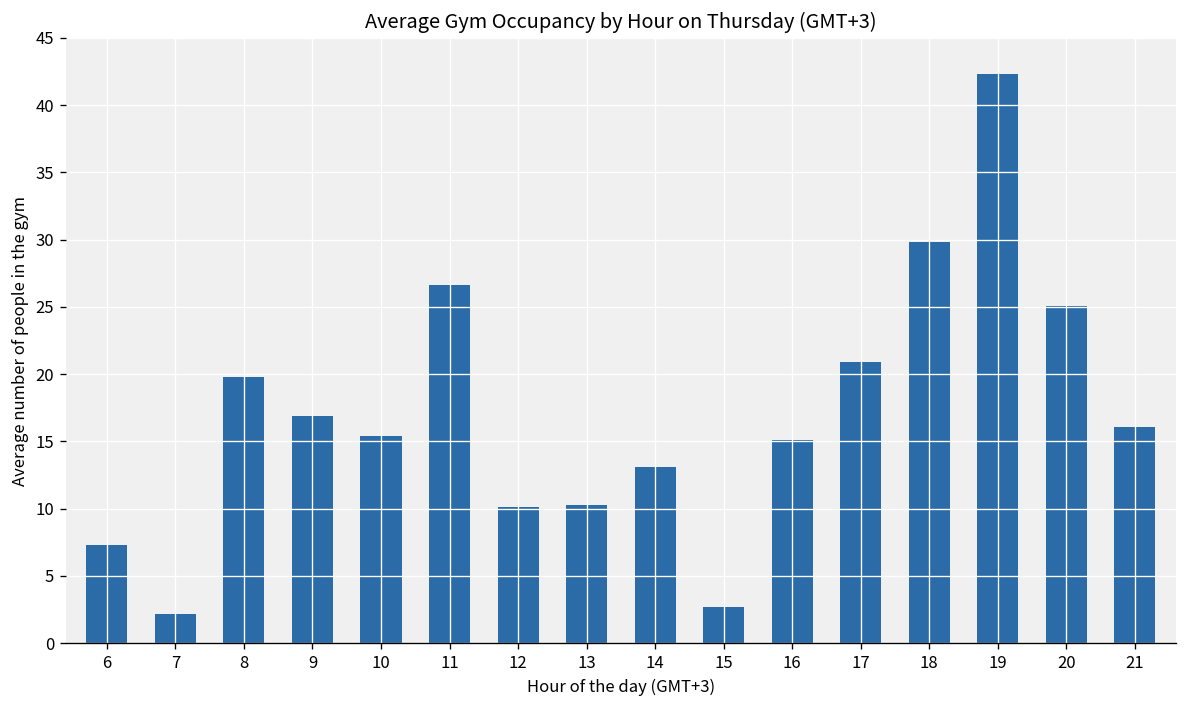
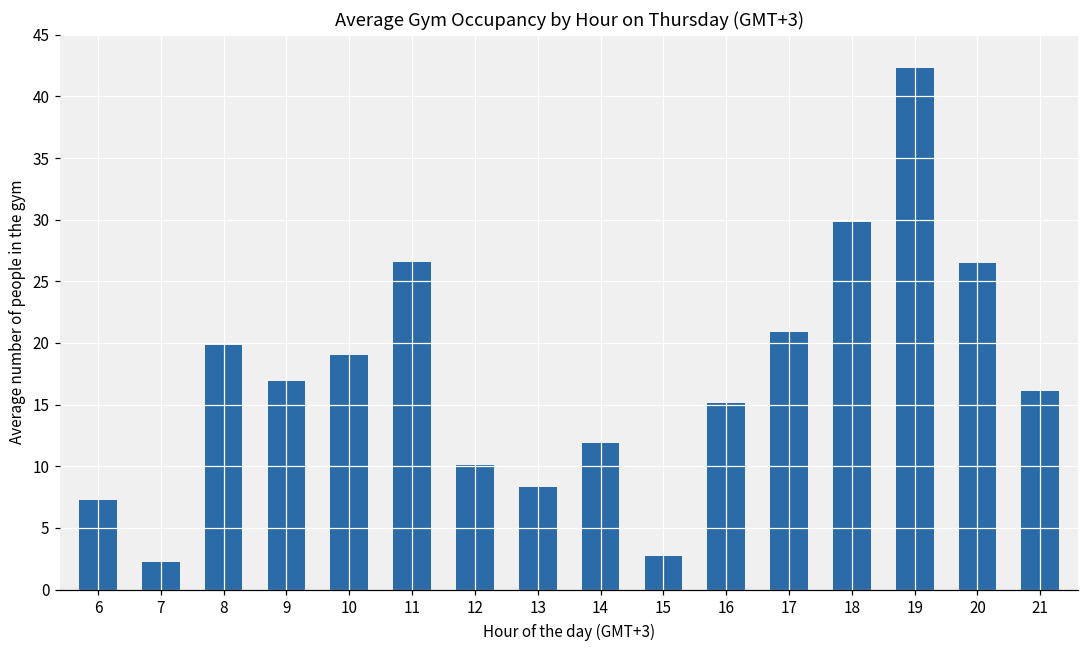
10: 15.4 -> 19.0
13: 10.3 -> 8.3
14: 13.1 -> 11.9
20: 25.1 -> 26.5
